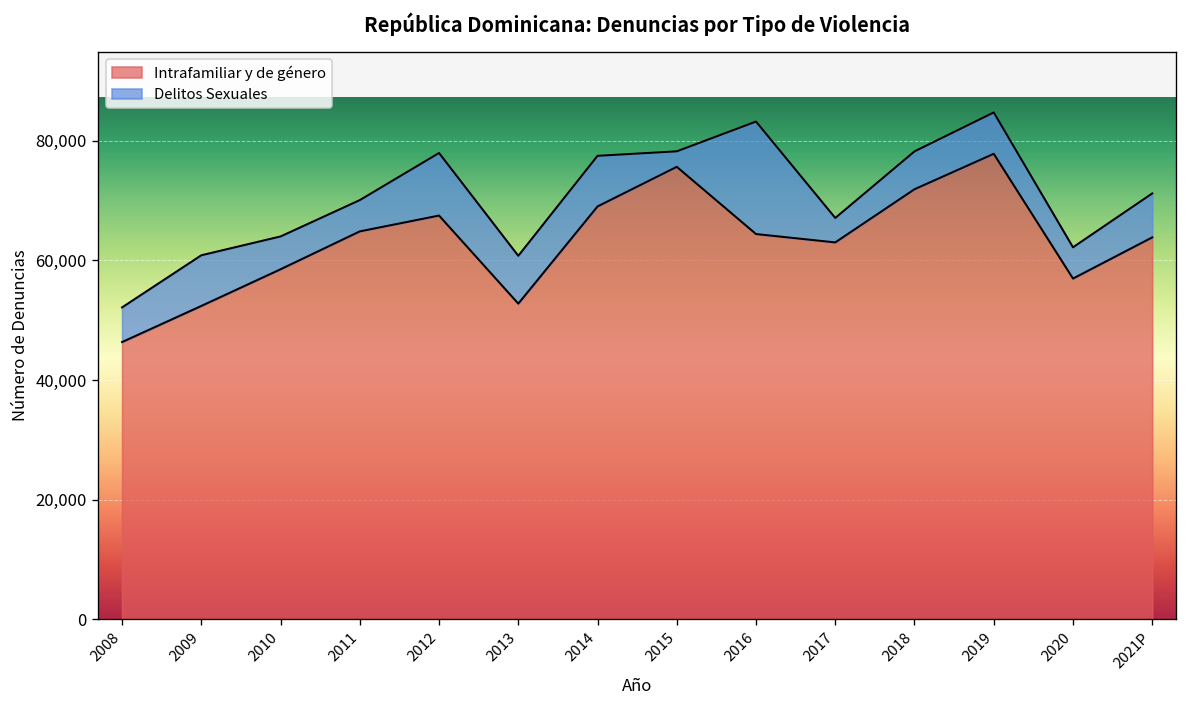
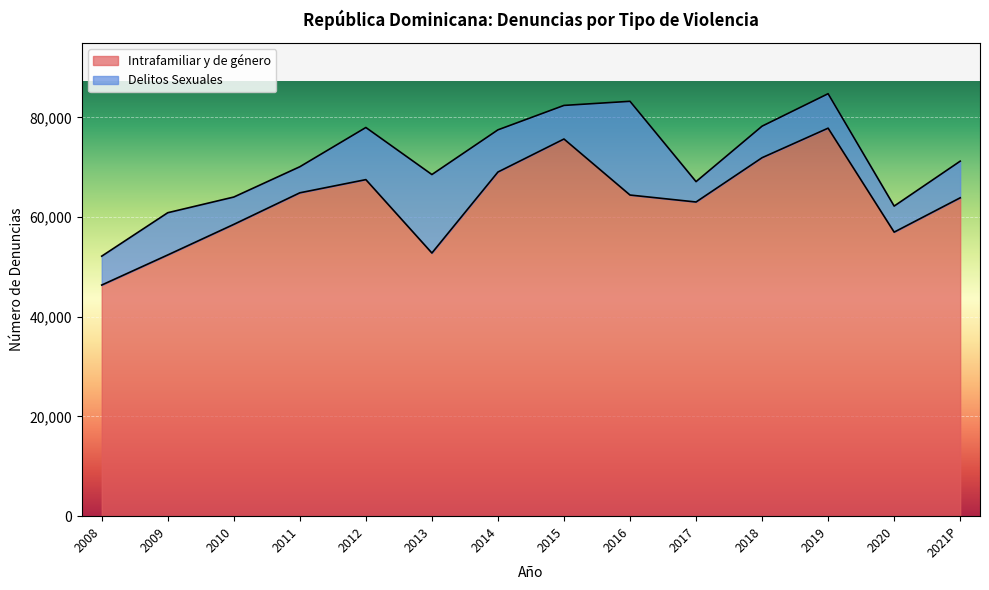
Delitos Sexuales, 2013: 8,000 -> 16,000
Delitos Sexuales, 2015: 3,000 -> 7,000
